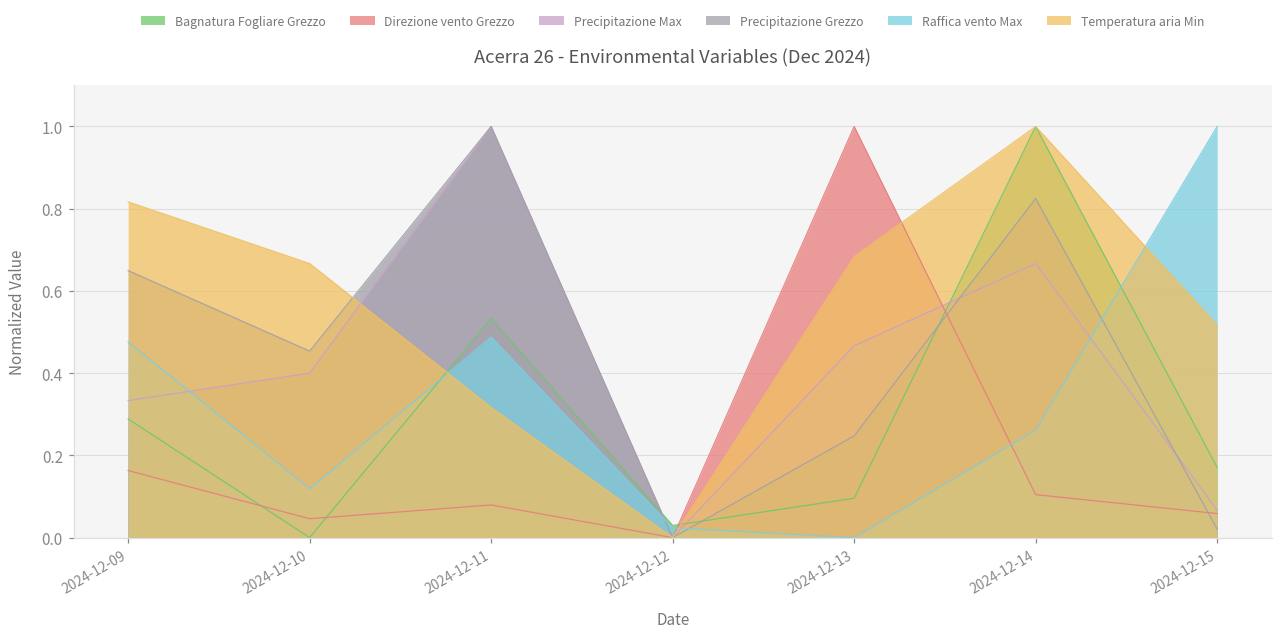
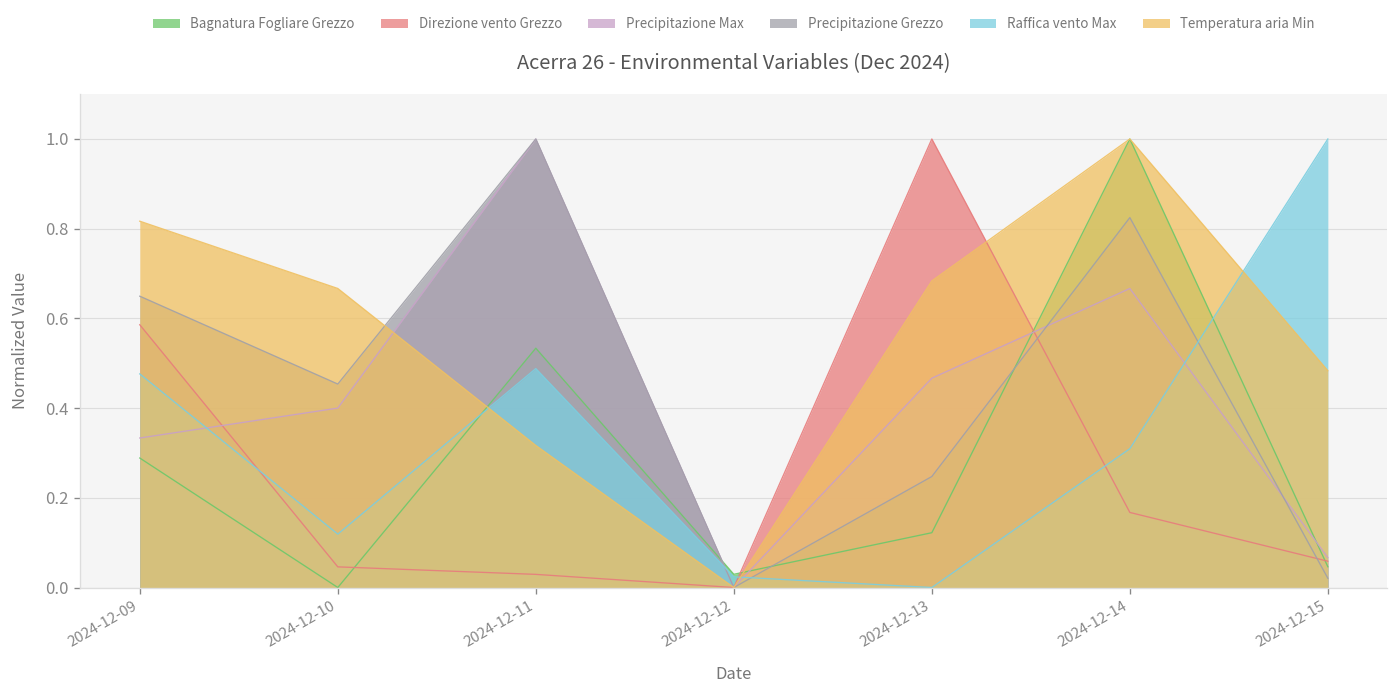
Direzione vento Grezzo, 2024-12-09: 0.16 -> 0.59
Direzione vento Grezzo, 2024-12-11: 0.08 -> 0.03
Bagnatura Fogliare Grezzo, 2024-12-13: 0.10 -> 0.12
Direzione vento Grezzo, 2024-12-14: 0.10 -> 0.17
Raffica vento Max, 2024-12-14: 0.26 -> 0.31
Bagnatura Fogliare Grezzo, 2024-12-15: 0.17 -> 0.05
Temperatura aria Min, 2024-12-15: 0.52 -> 0.48
